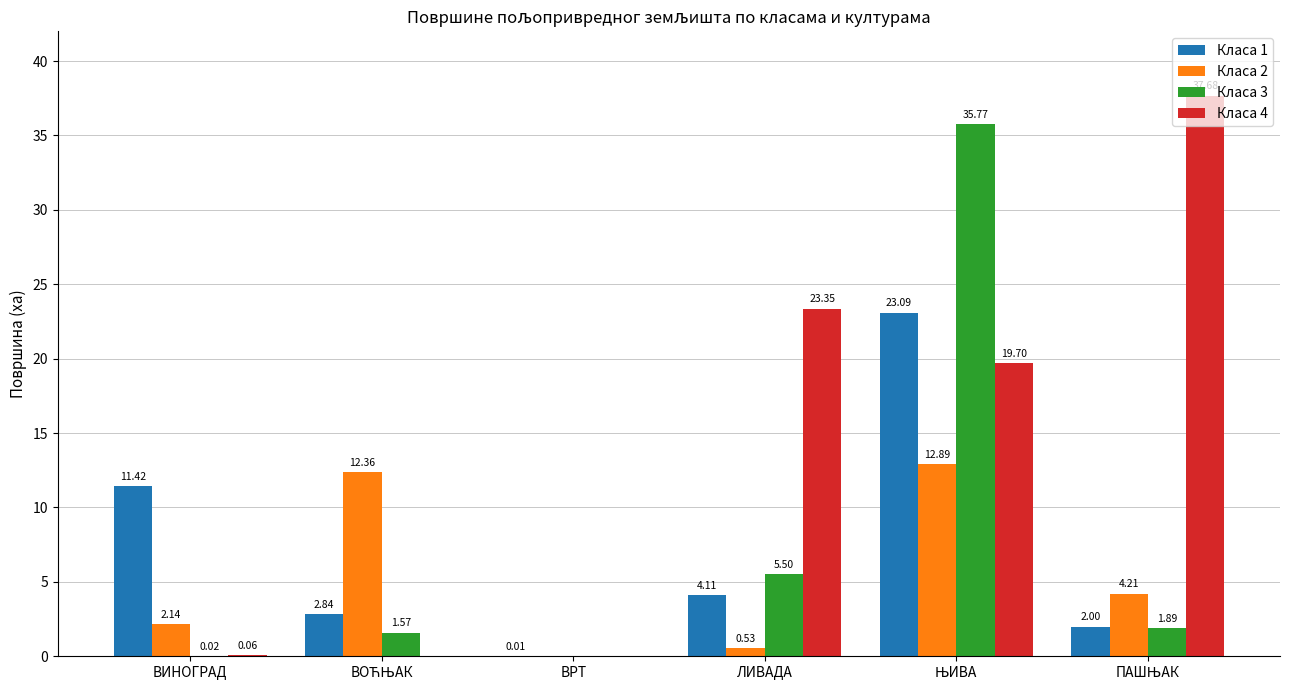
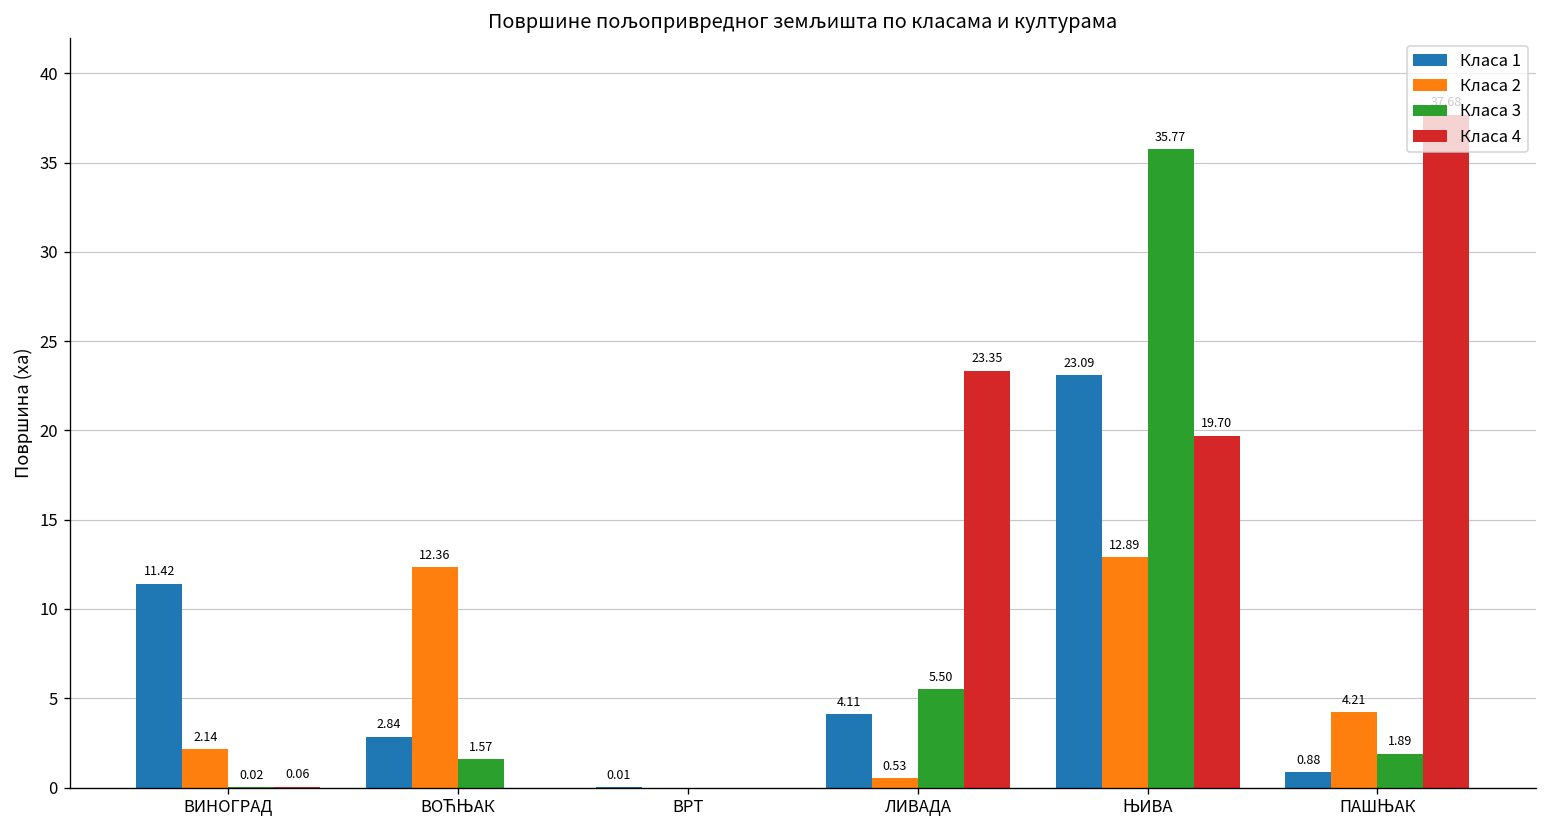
Класа 1, ПАШЊАК: 2.00 -> 0.88
